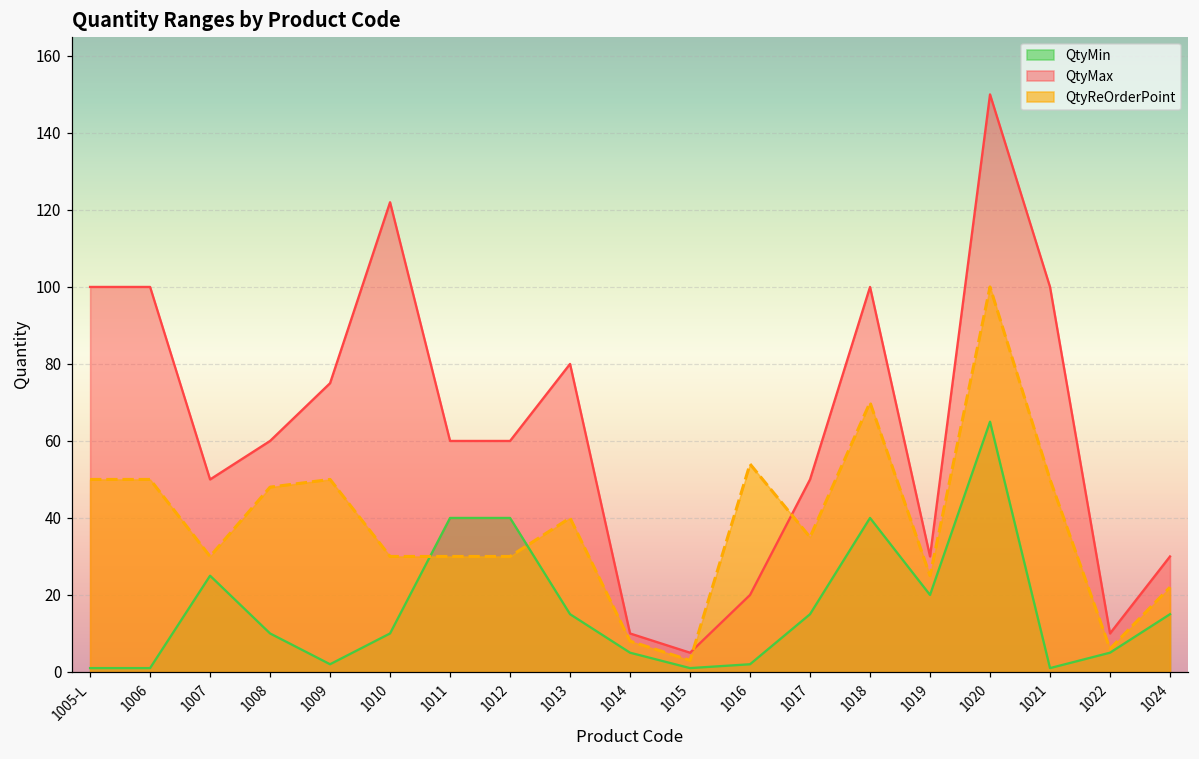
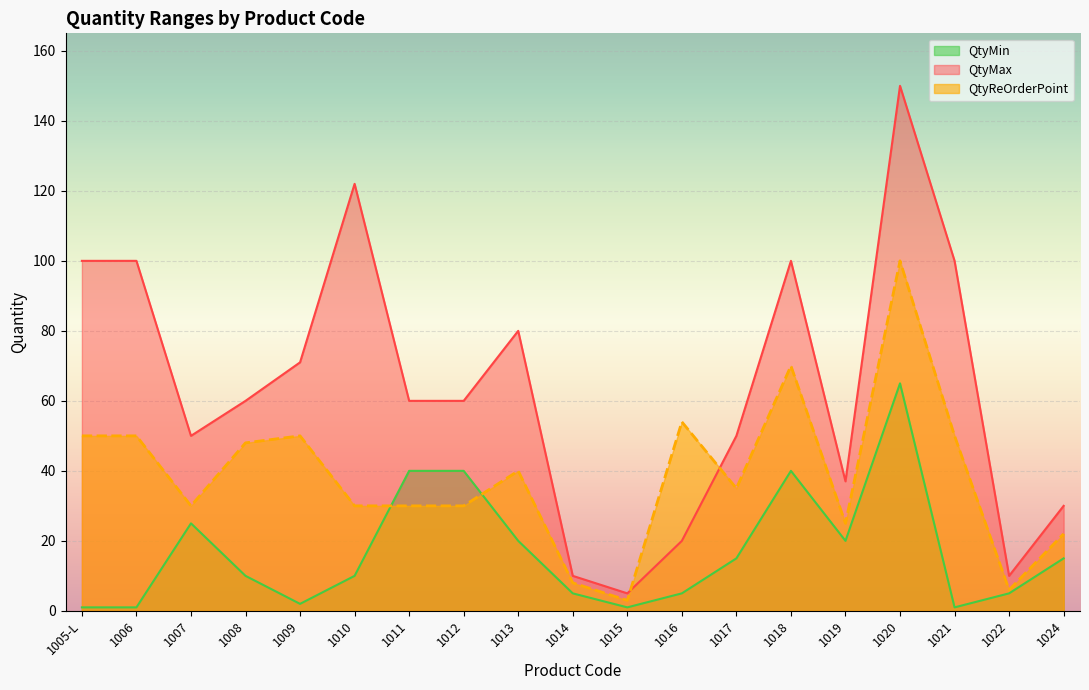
QtyMax, 1009: 75 -> 71
QtyMin, 1013: 15 -> 20
QtyMin, 1016: 2 -> 5
QtyMax, 1019: 30 -> 37
